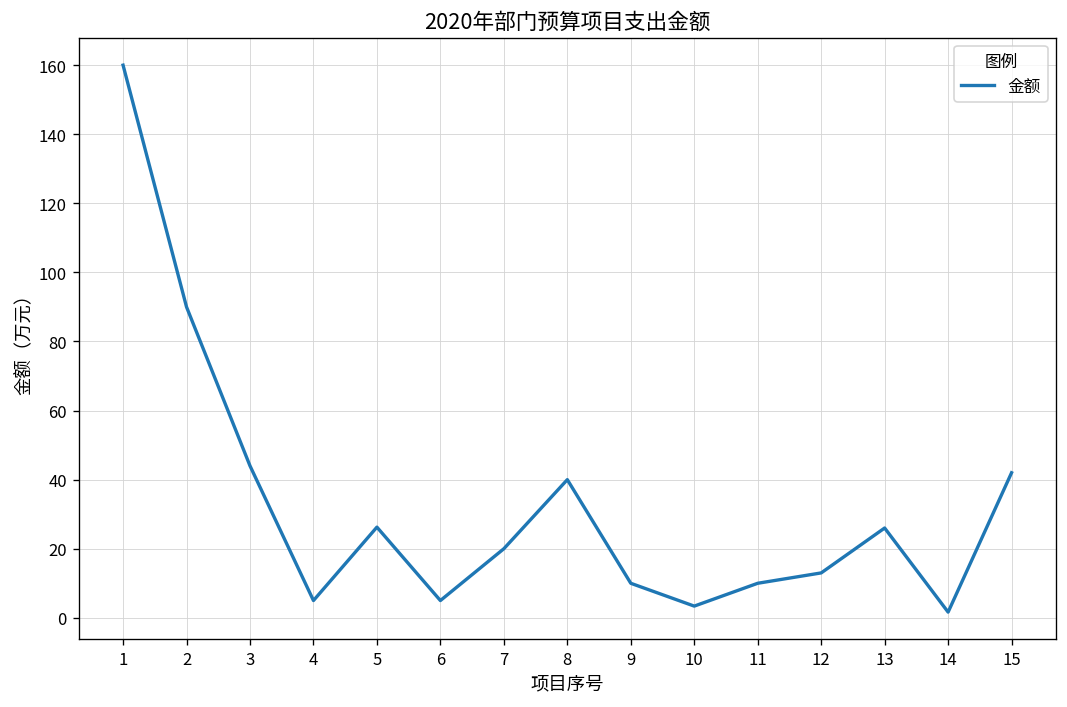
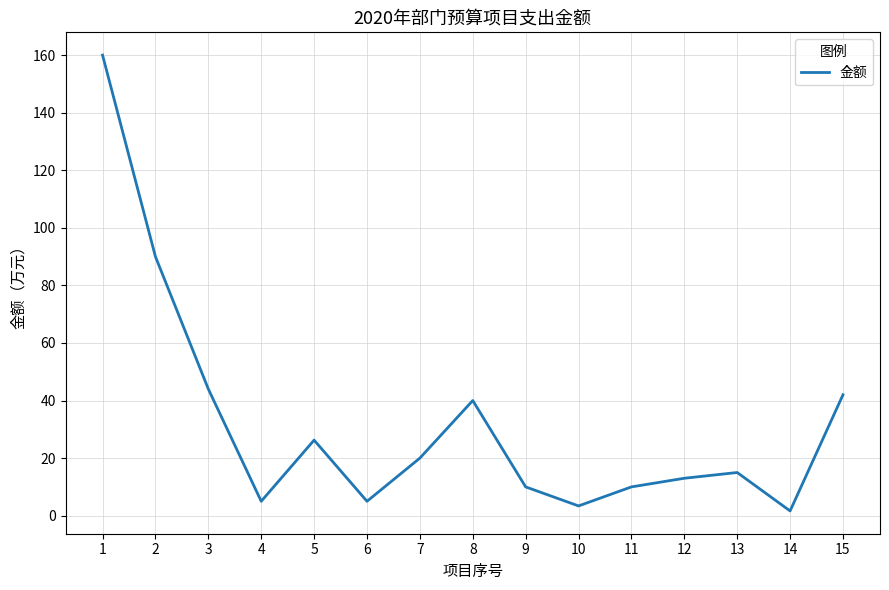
13: 26 -> 15
